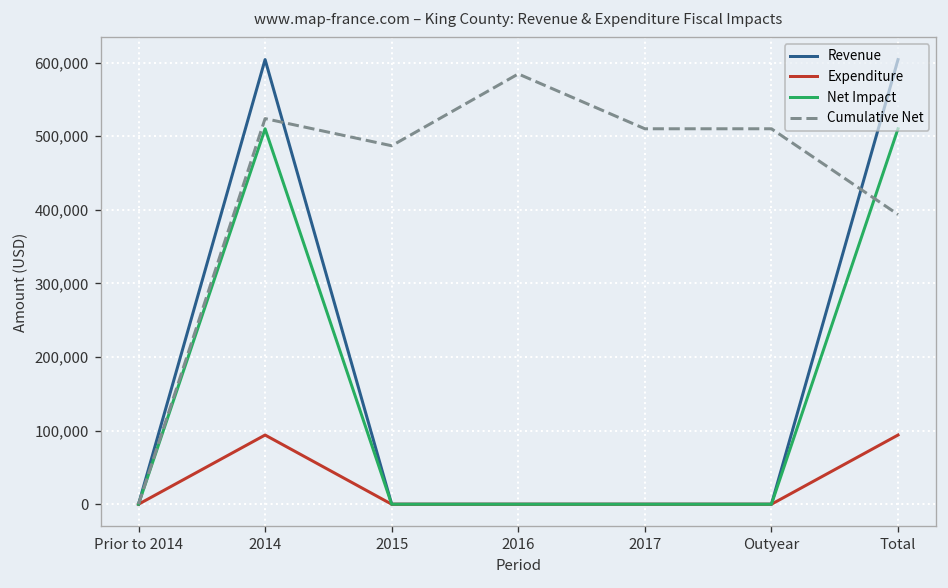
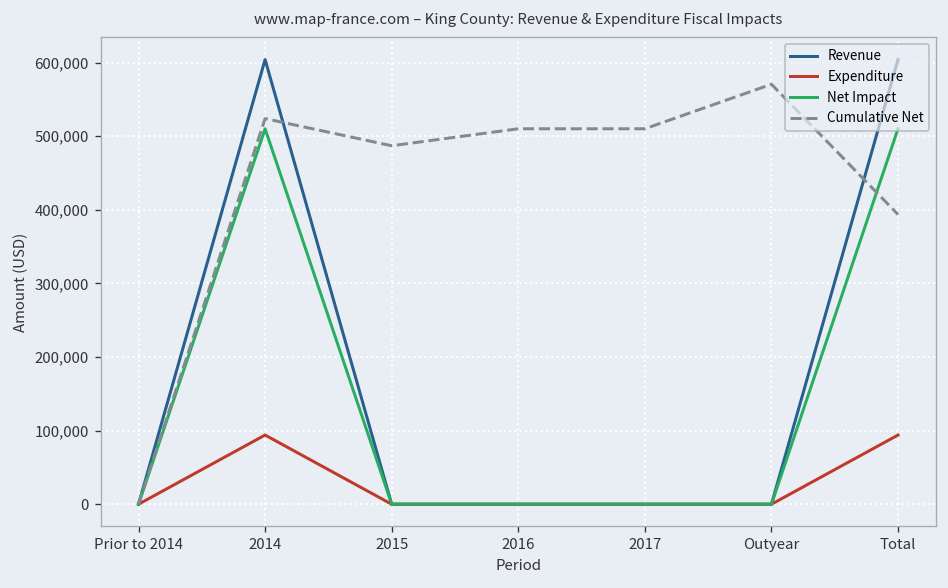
Cumulative Net, 2016: 580,000 -> 510,000
Cumulative Net, Outyear: 510,000 -> 570,000
